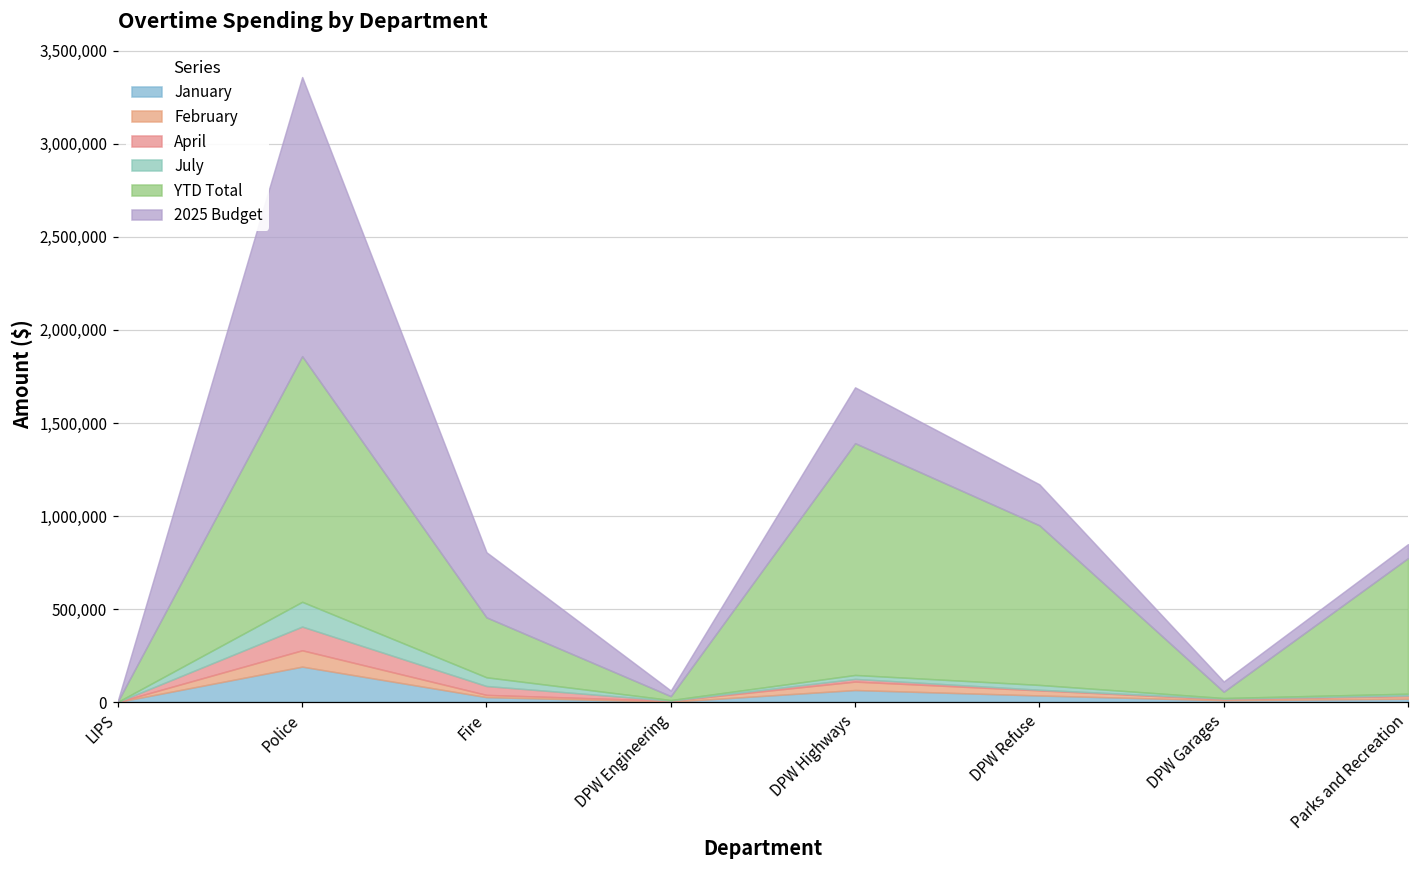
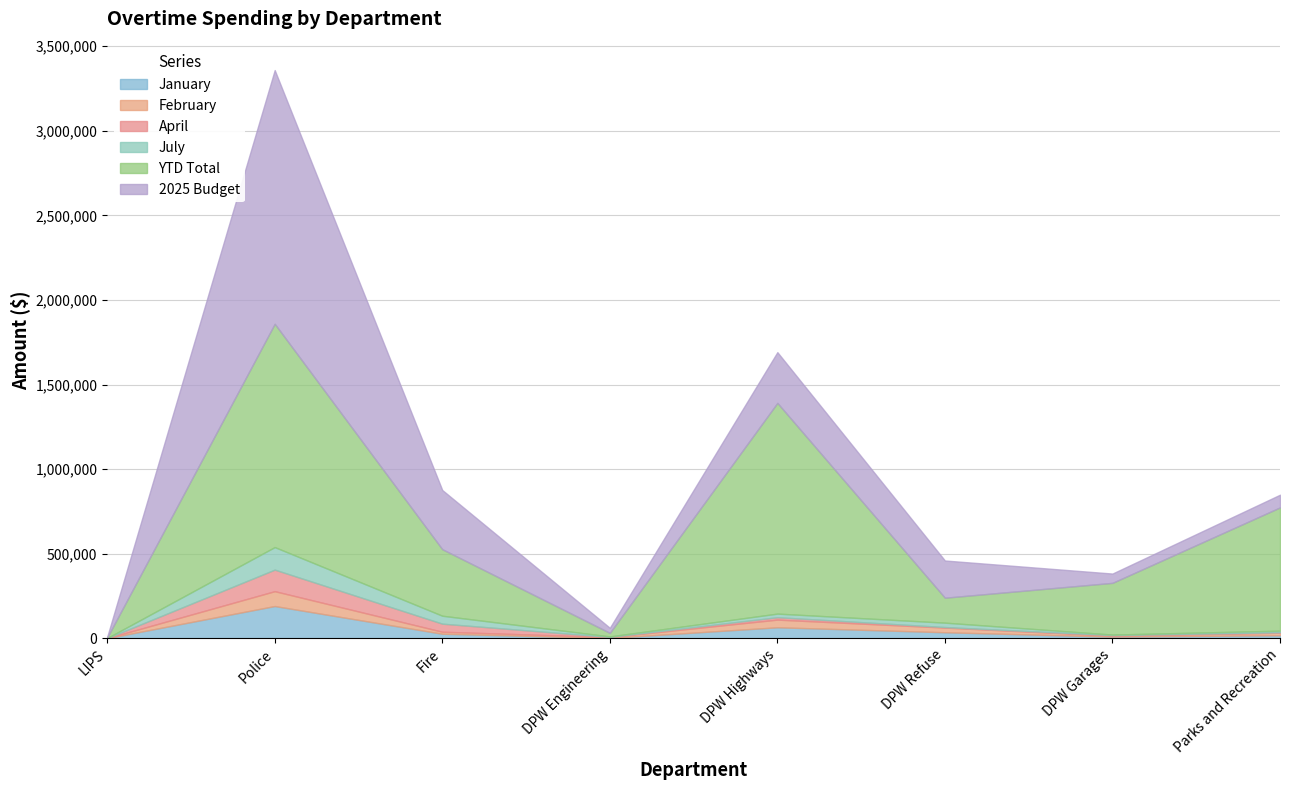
YTD Total, Fire: 320,000 -> 390,000
YTD Total, DPW Refuse: 860,000 -> 150,000
YTD Total, DPW Garages: 30,000 -> 310,000
